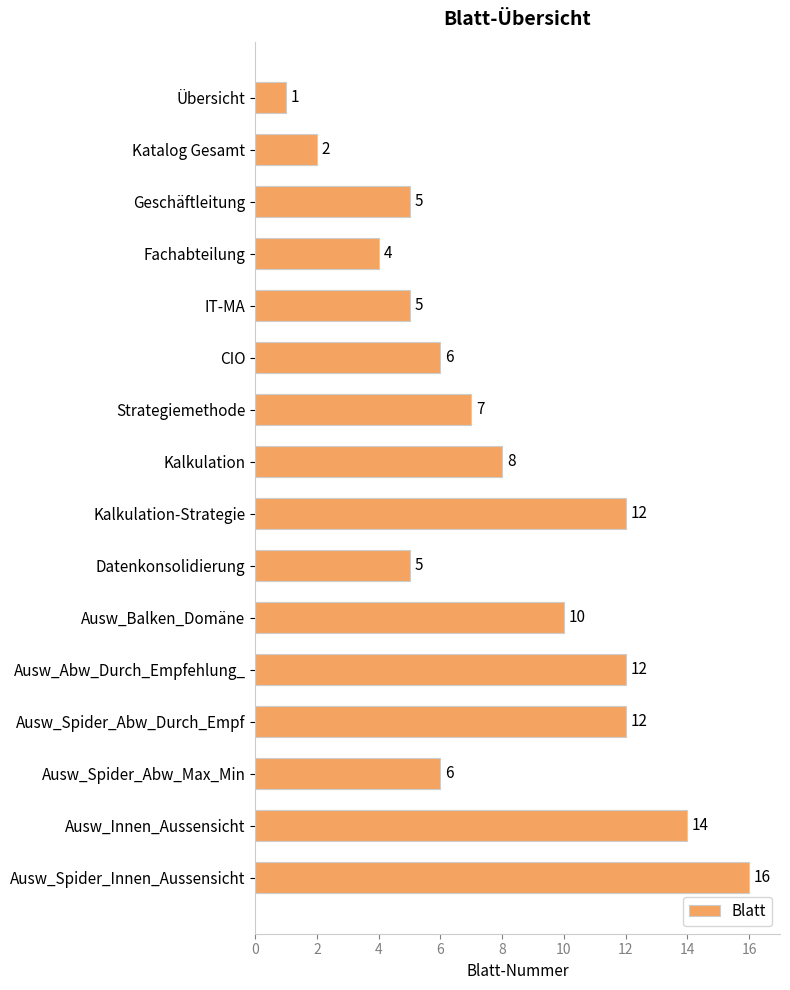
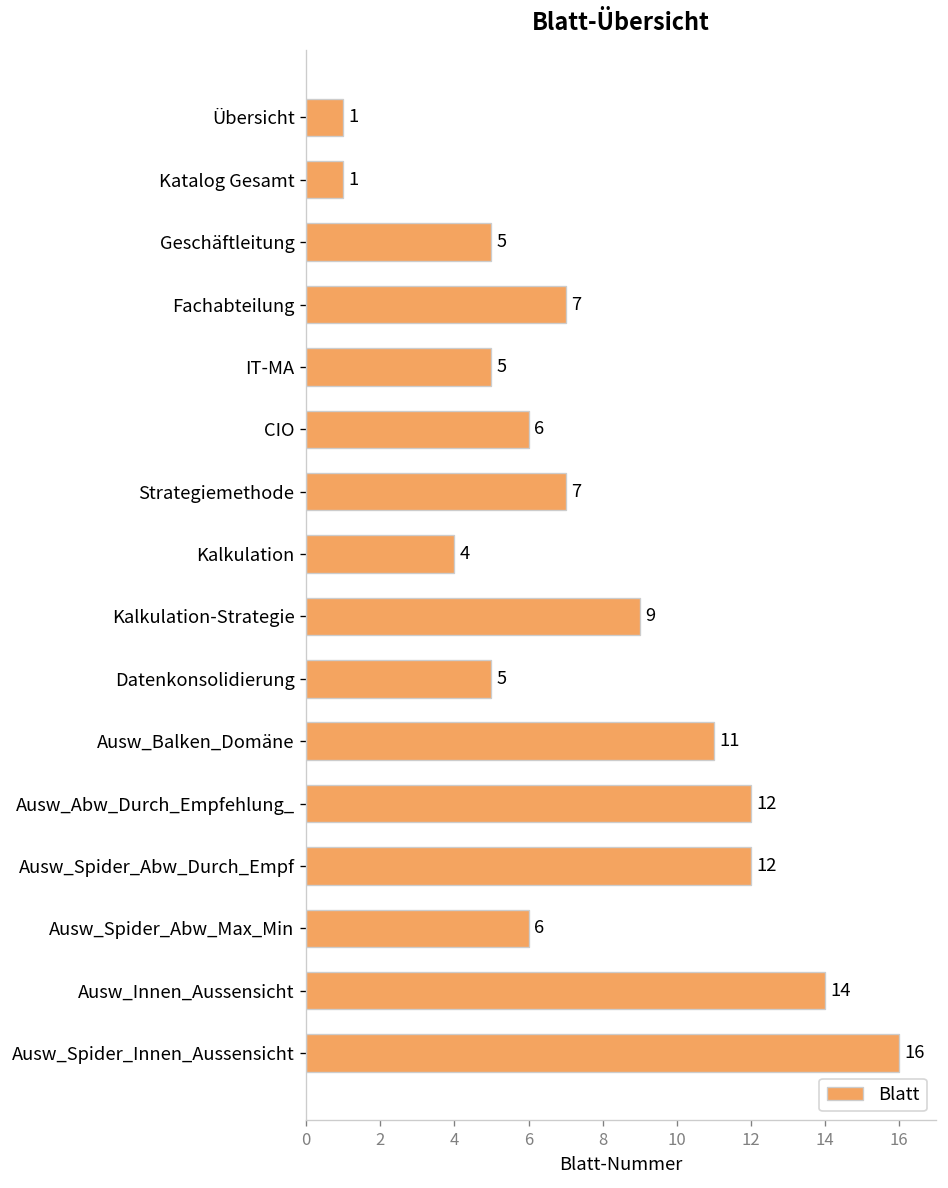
Katalog Gesamt: 2 -> 1
Fachabteilung: 4 -> 7
Kalkulation: 8 -> 4
Kalkulation-Strategie: 12 -> 9
Ausw_Balken_Domäne: 10 -> 11
